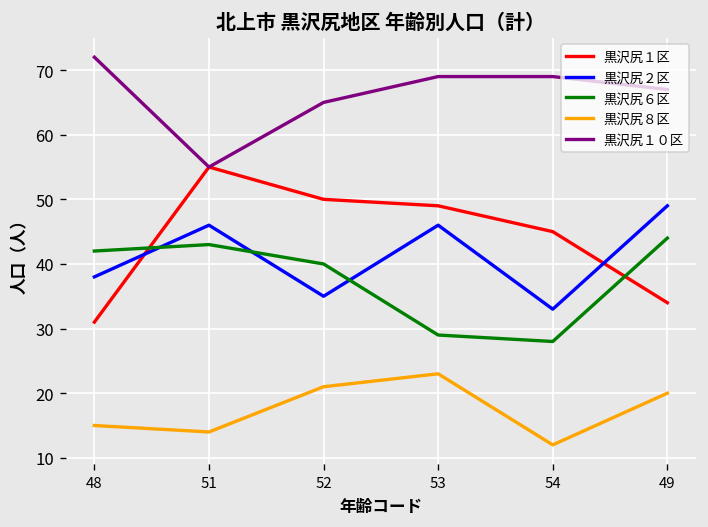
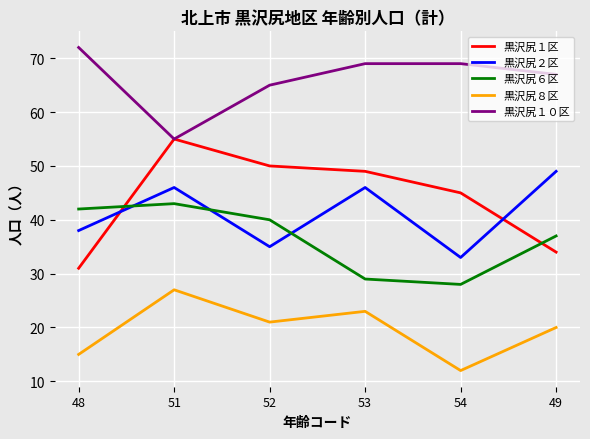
黒沢尻８区, 51: 14 -> 27
黒沢尻６区, 49: 44 -> 37
